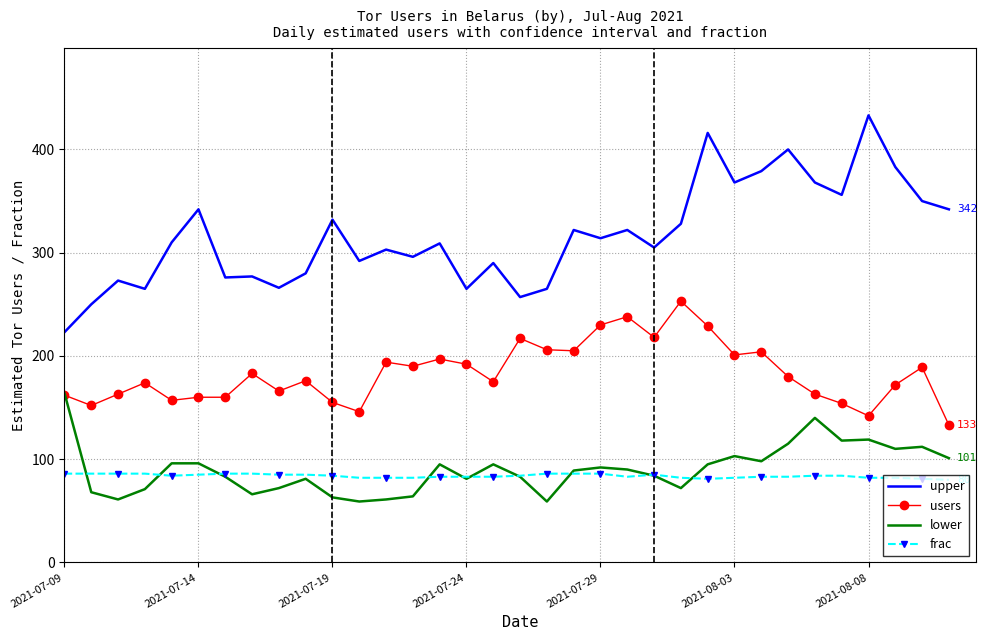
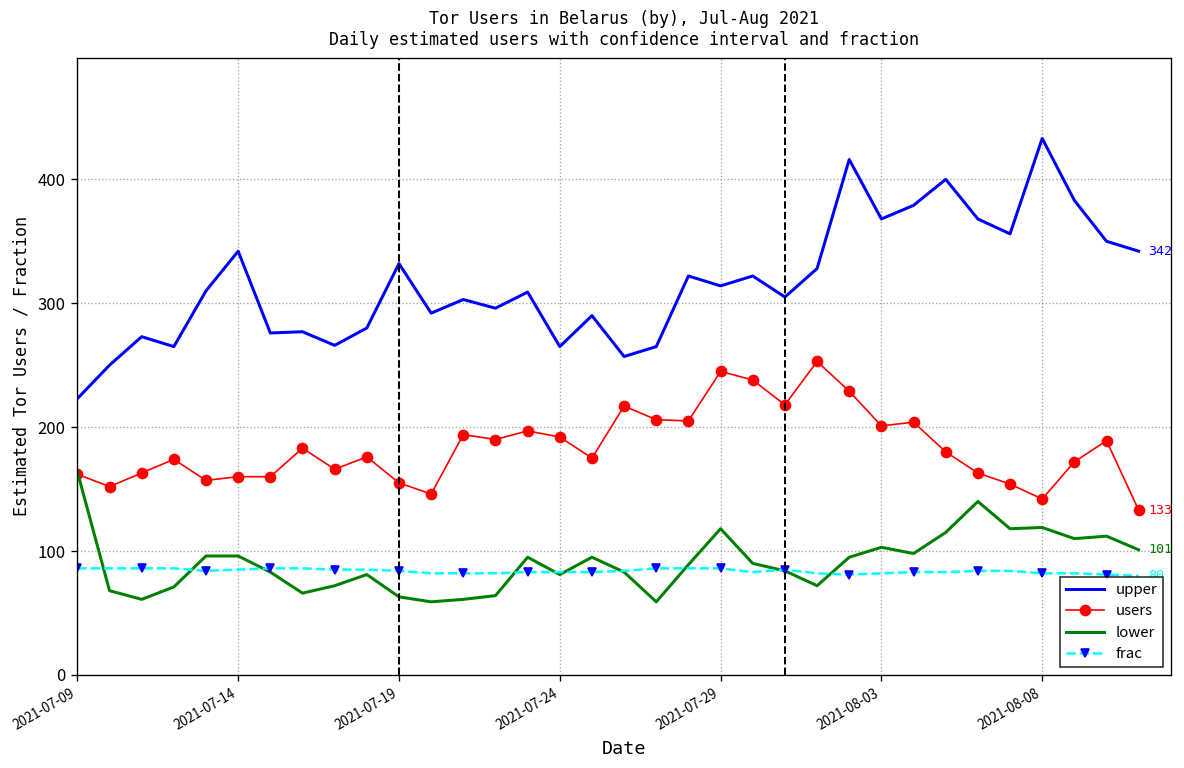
users, 2021-07-29: 230 -> 245
lower, 2021-07-29: 92 -> 118
